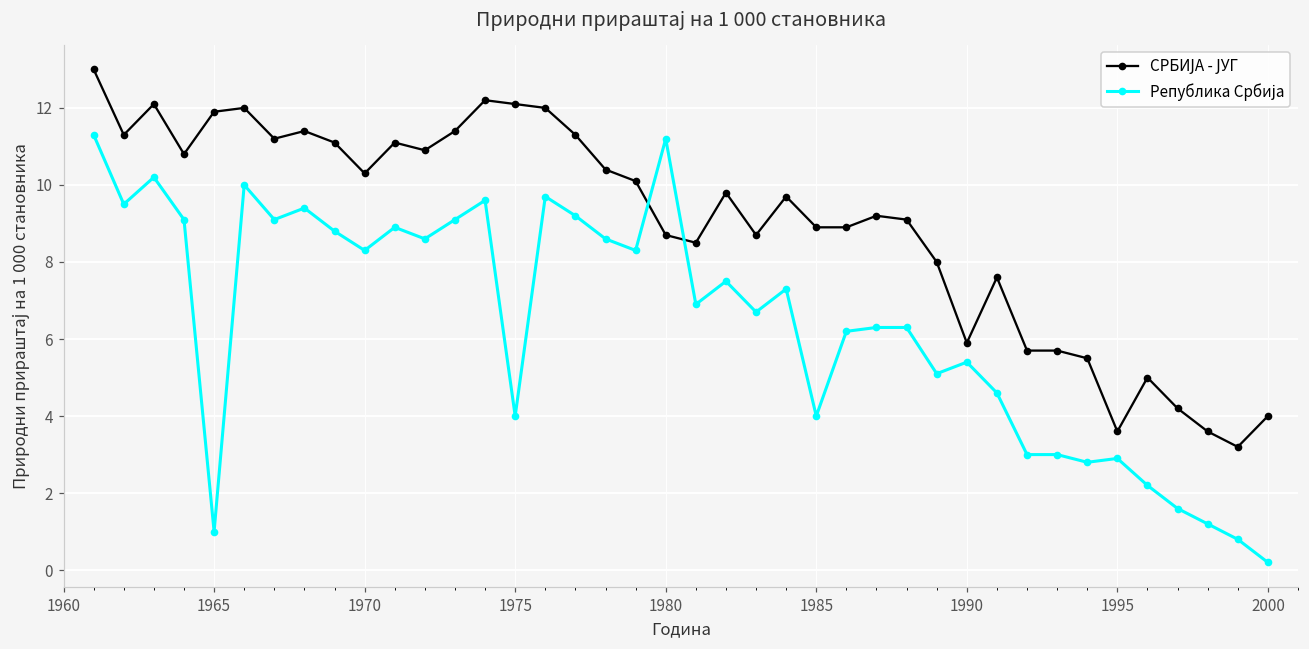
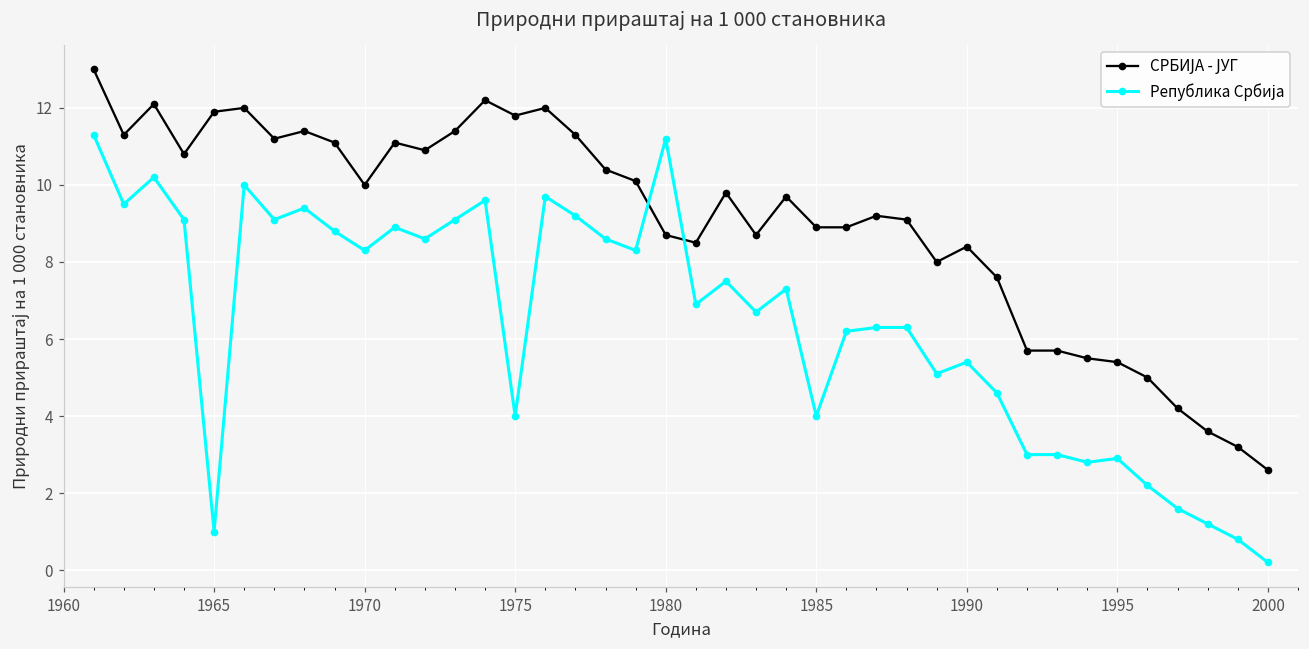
СРБИЈА - ЈУГ, 1970: 10.3 -> 10.0
СРБИЈА - ЈУГ, 1975: 12.1 -> 11.8
СРБИЈА - ЈУГ, 1990: 5.9 -> 8.4
СРБИЈА - ЈУГ, 1995: 3.6 -> 5.4
СРБИЈА - ЈУГ, 2000: 4.0 -> 2.6
